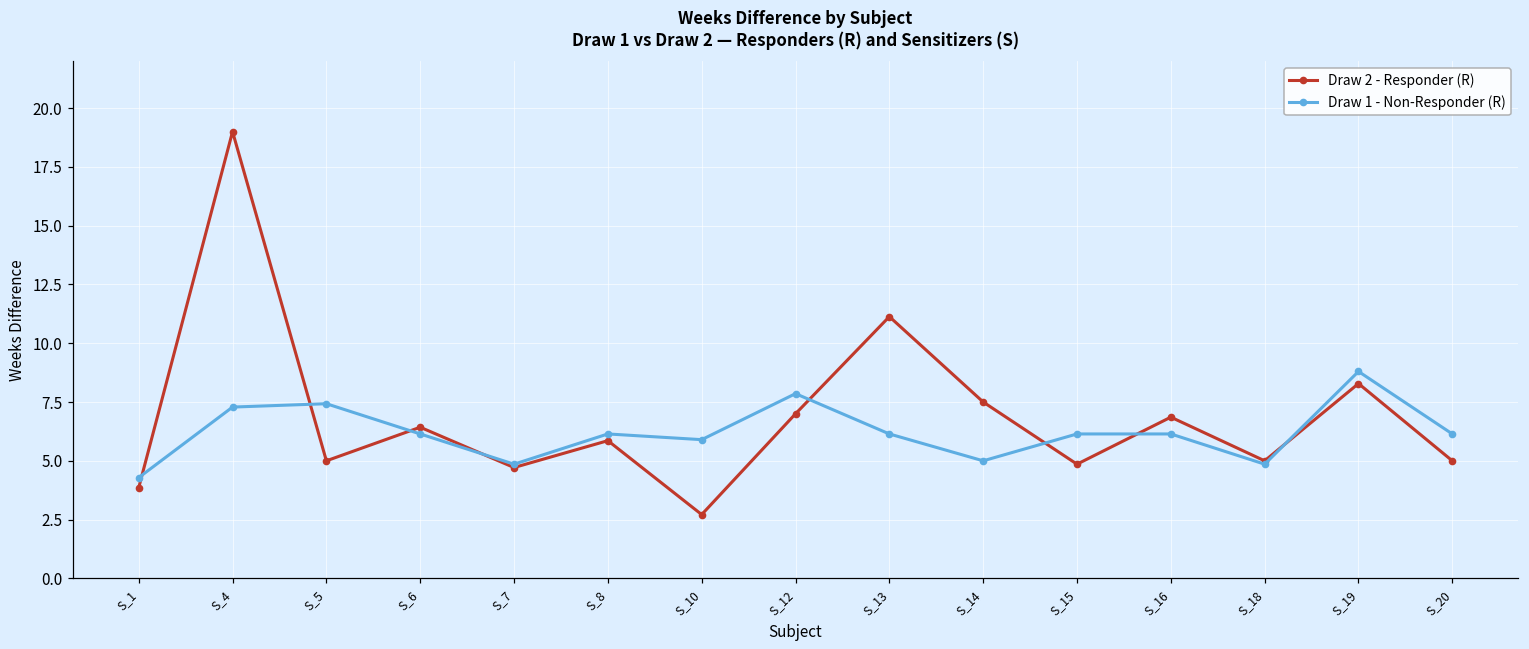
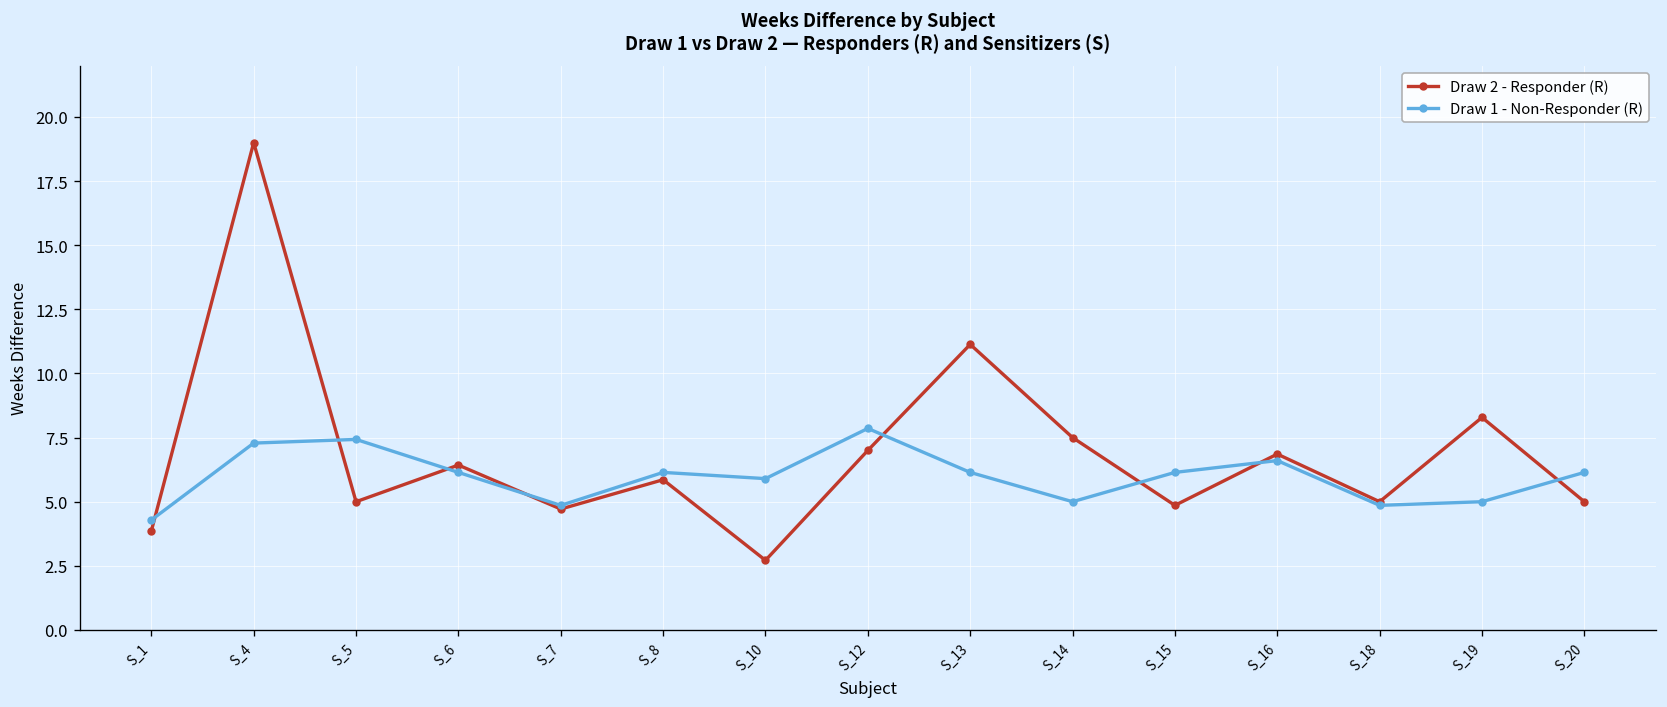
Draw 1 - Non-Responder (R), S_16: 6.1 -> 6.6
Draw 1 - Non-Responder (R), S_19: 8.8 -> 5.0
